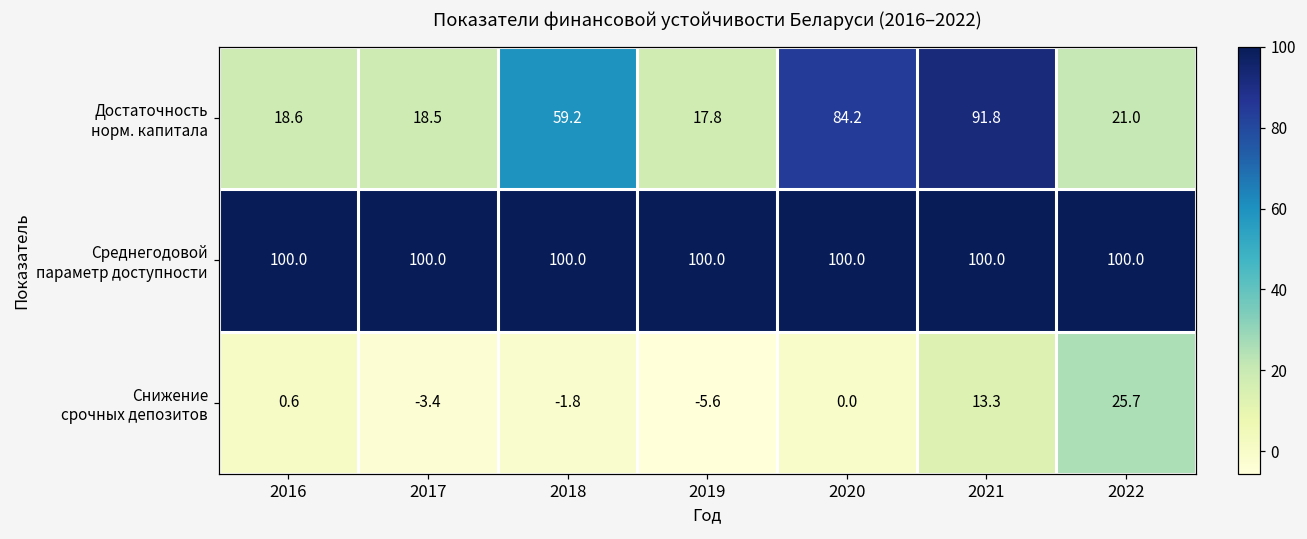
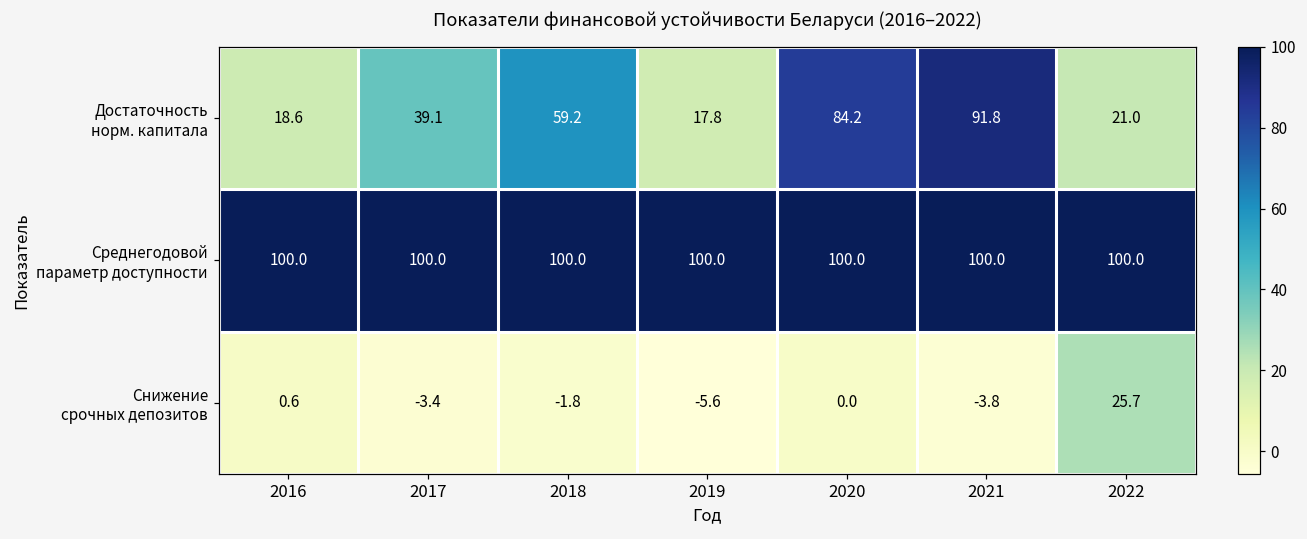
Достаточность норм. капитала, 2017: 18.5 -> 39.1
Снижение срочных депозитов, 2021: 13.3 -> -3.8
